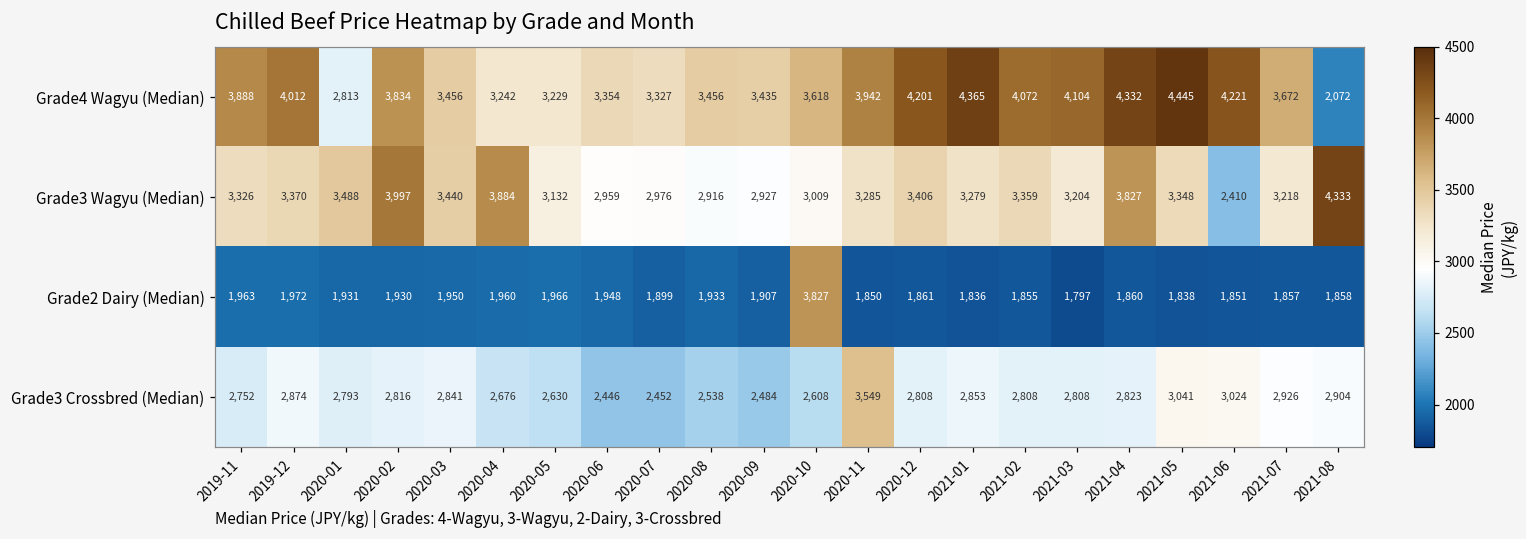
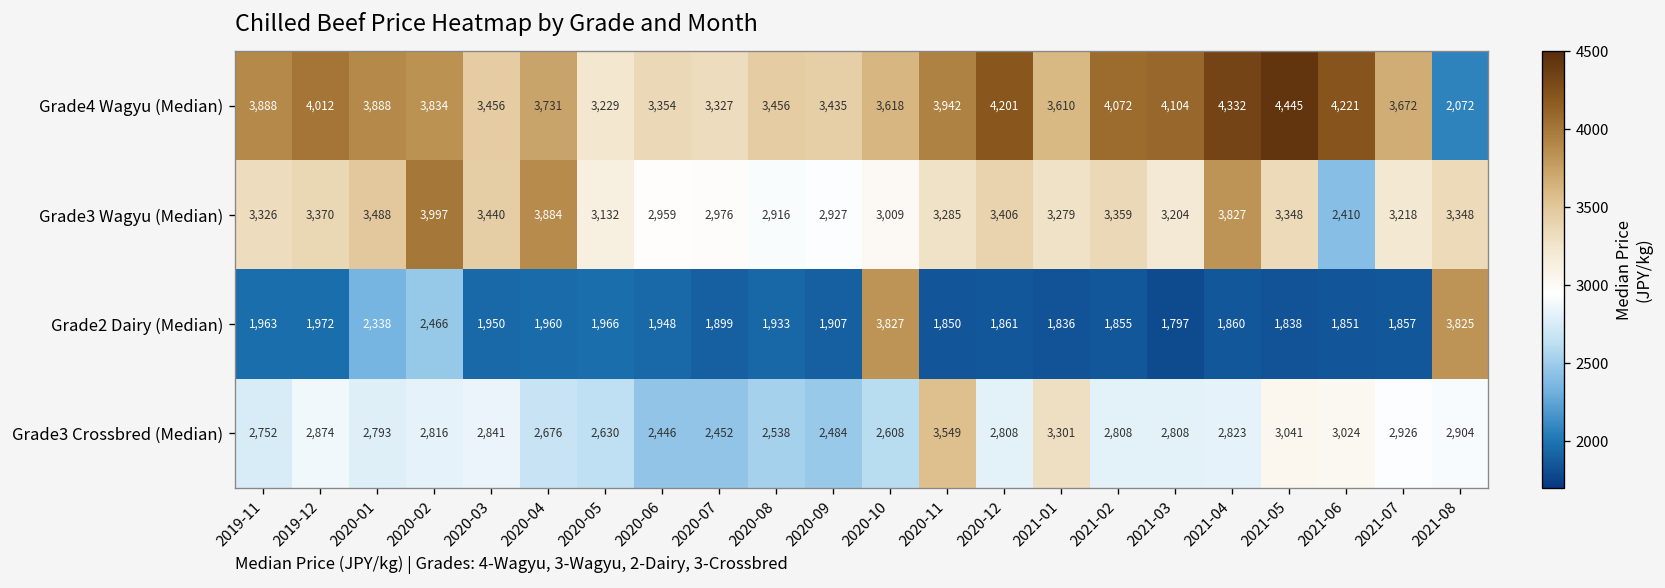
Grade4 Wagyu (Median), 2020-01: 2,813 -> 3,888
Grade4 Wagyu (Median), 2020-04: 3,242 -> 3,731
Grade4 Wagyu (Median), 2021-01: 4,365 -> 3,610
Grade3 Wagyu (Median), 2021-08: 4,333 -> 3,348
Grade2 Dairy (Median), 2020-01: 1,931 -> 2,338
Grade2 Dairy (Median), 2020-02: 1,930 -> 2,466
Grade2 Dairy (Median), 2021-08: 1,858 -> 3,825
Grade3 Crossbred (Median), 2021-01: 2,853 -> 3,301
